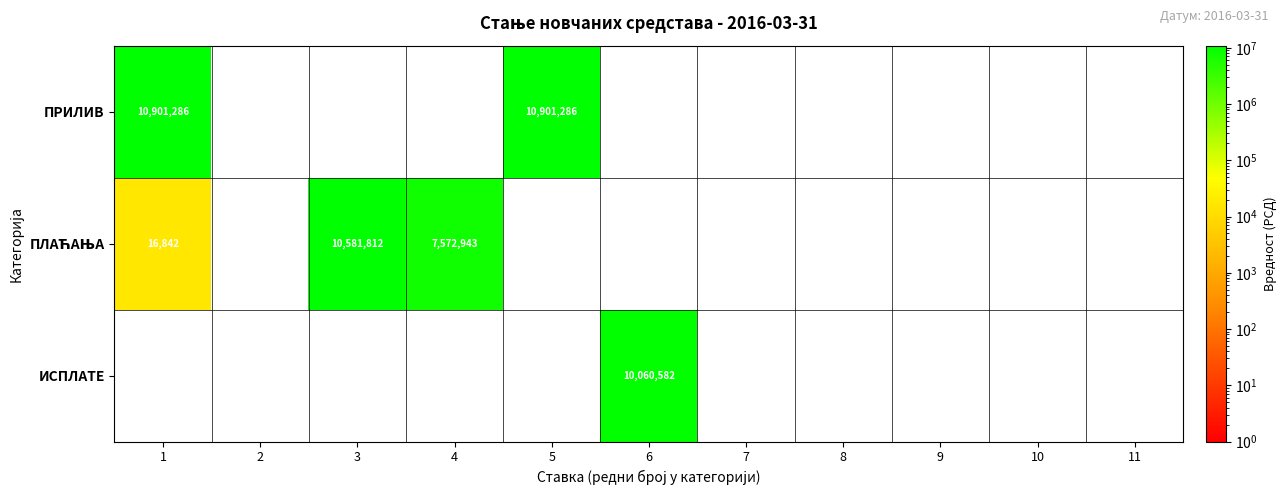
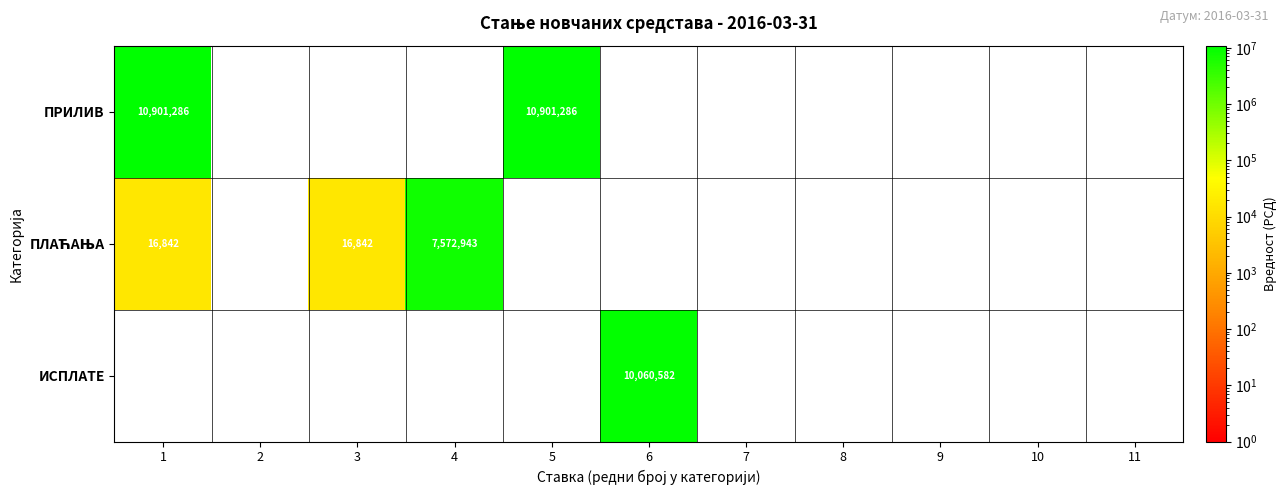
ПЛАЋАЊА, 3: 10,581,812 -> 16,842
